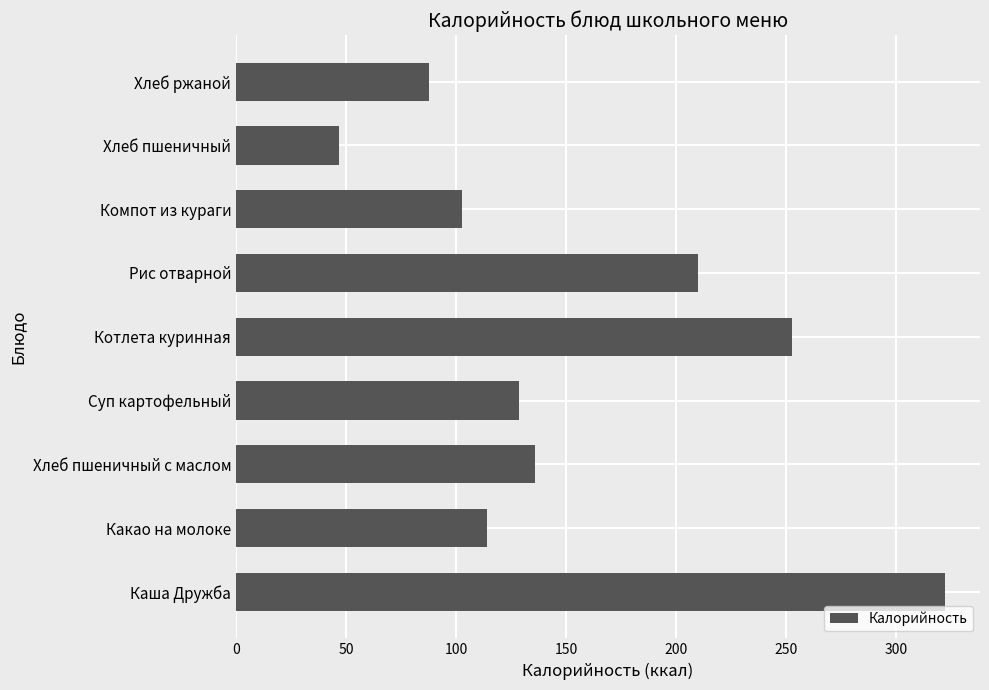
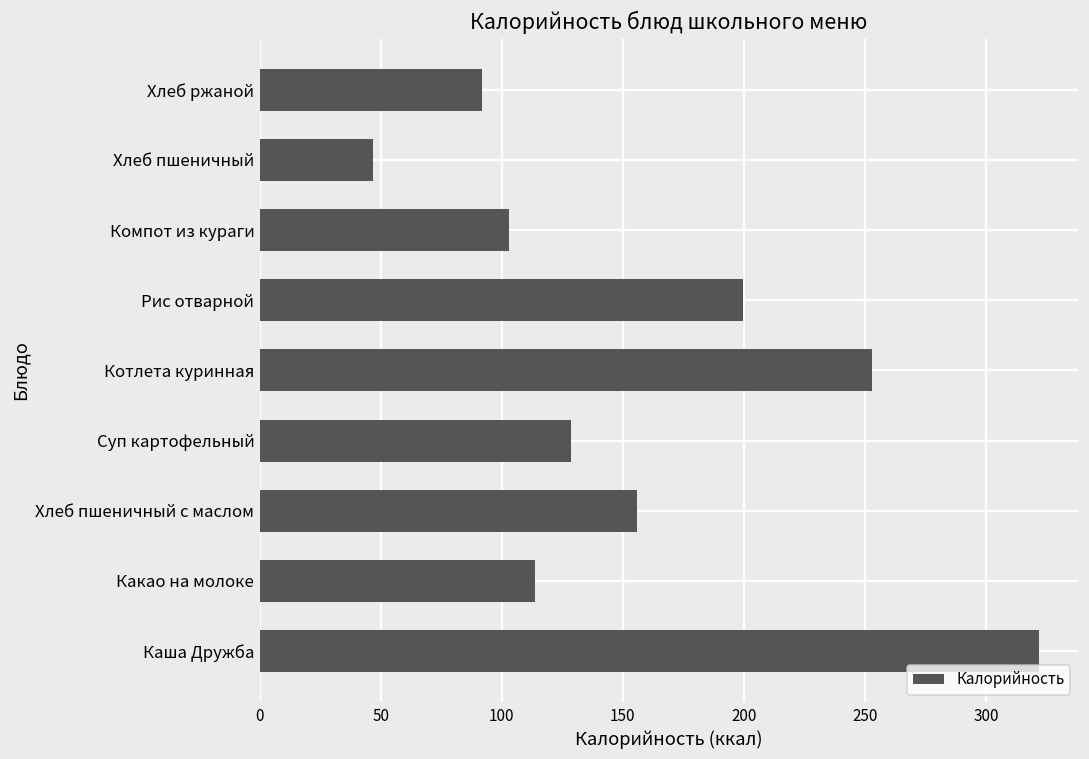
Хлеб ржаной: 88 -> 92
Рис отварной: 210 -> 200
Хлеб пшеничный с маслом: 136 -> 156
